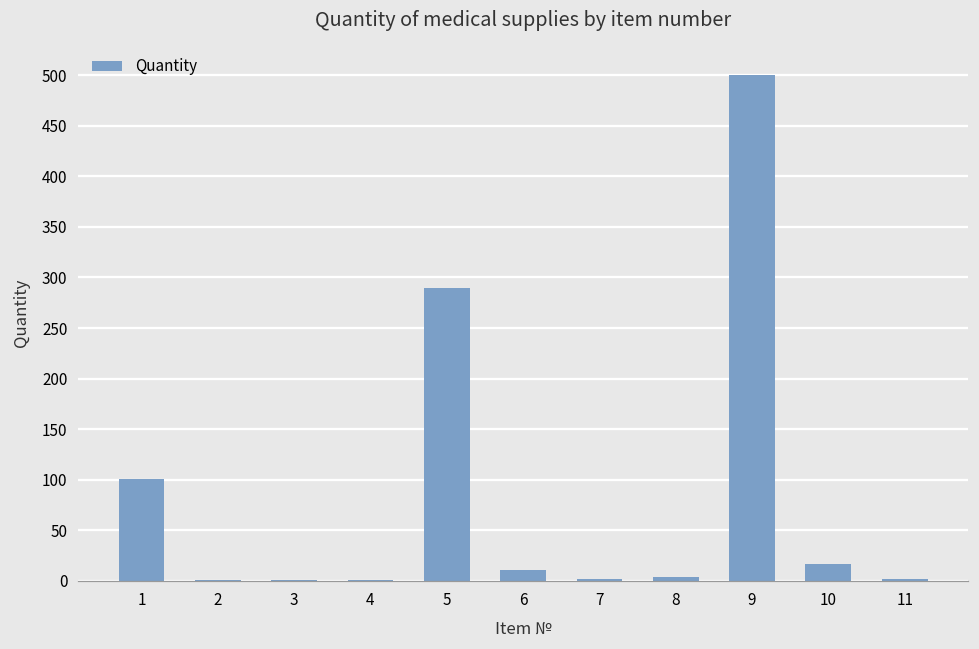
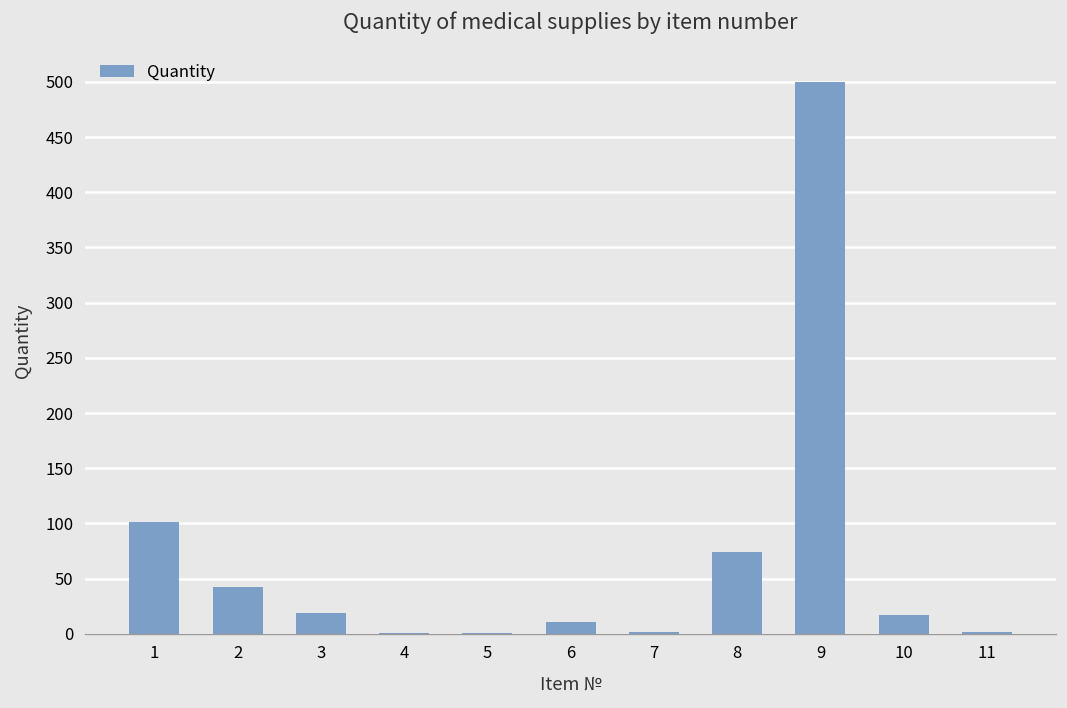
2: 0 -> 40
3: 0 -> 20
5: 290 -> 0
8: 0 -> 70
